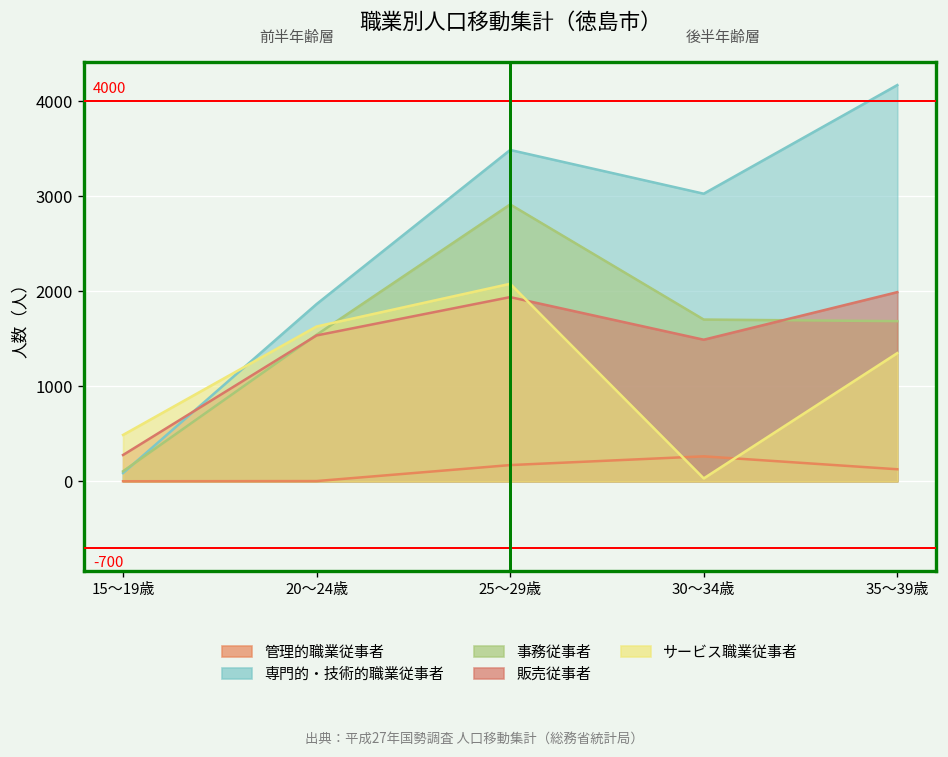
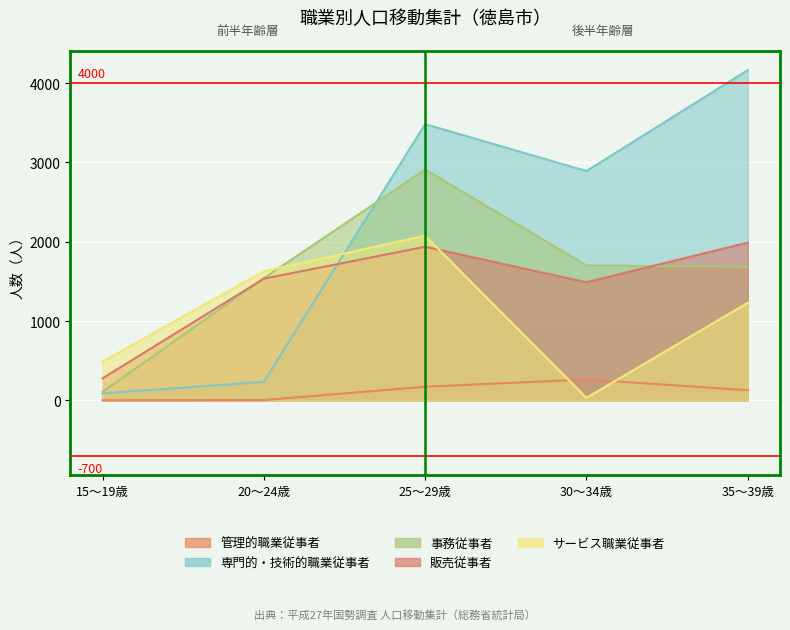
専門的・技術的職業従事者, 20～24歳: 1900 -> 200
専門的・技術的職業従事者, 30～34歳: 3000 -> 2900
サービス職業従事者, 35～39歳: 1300 -> 1200
